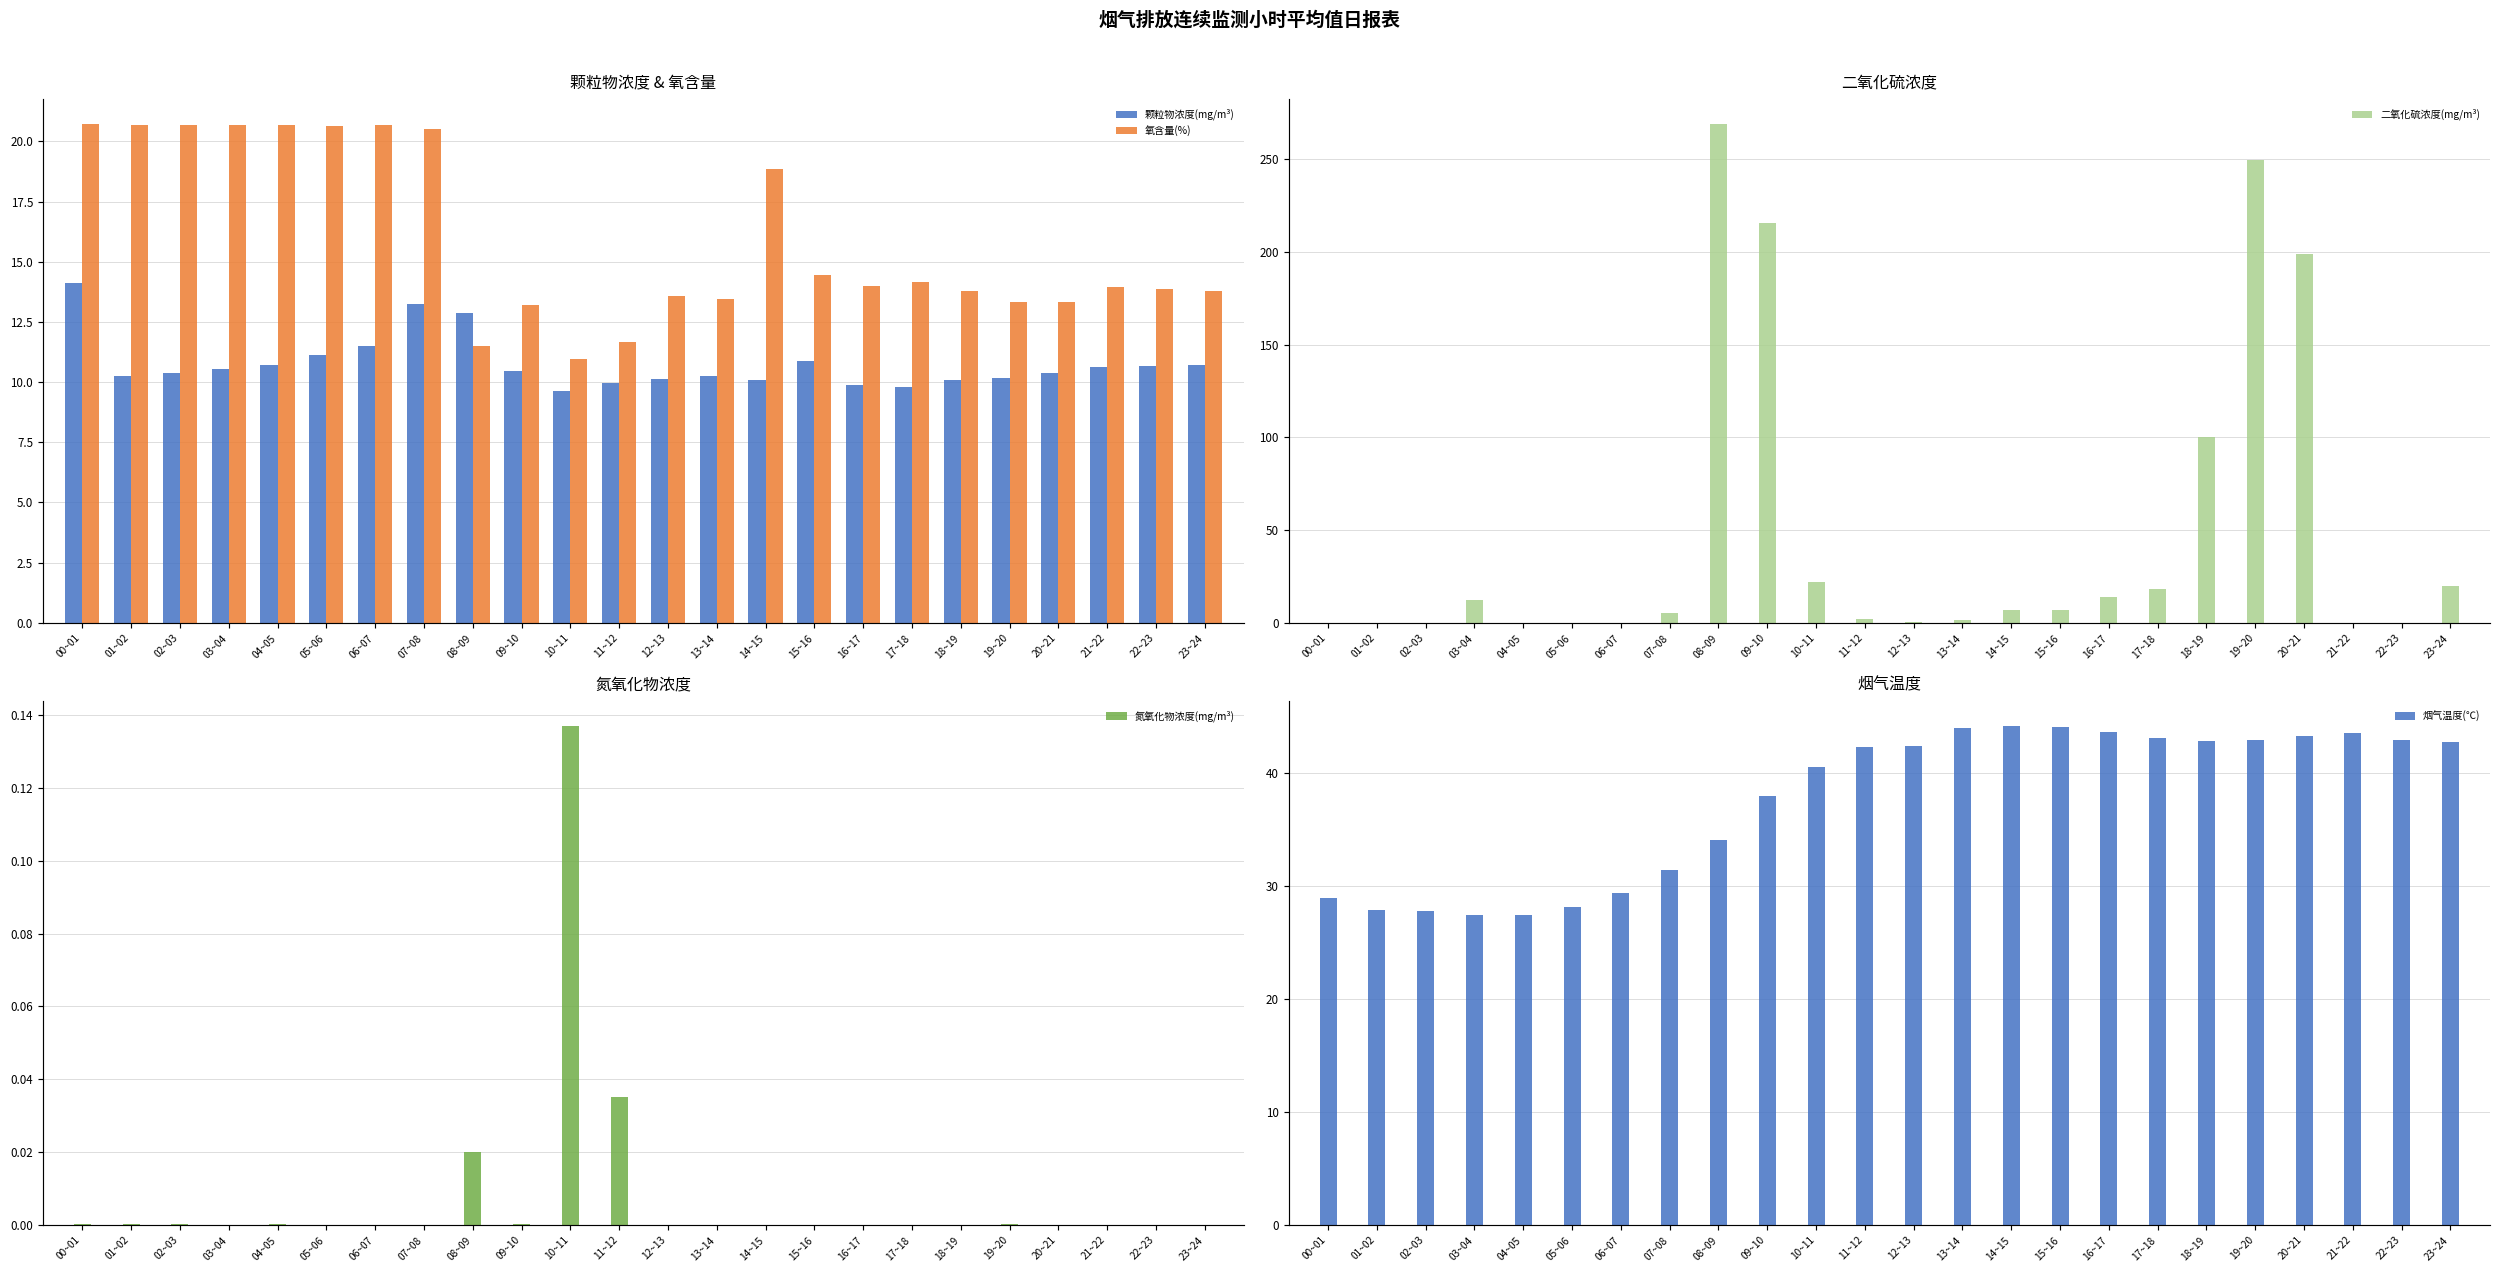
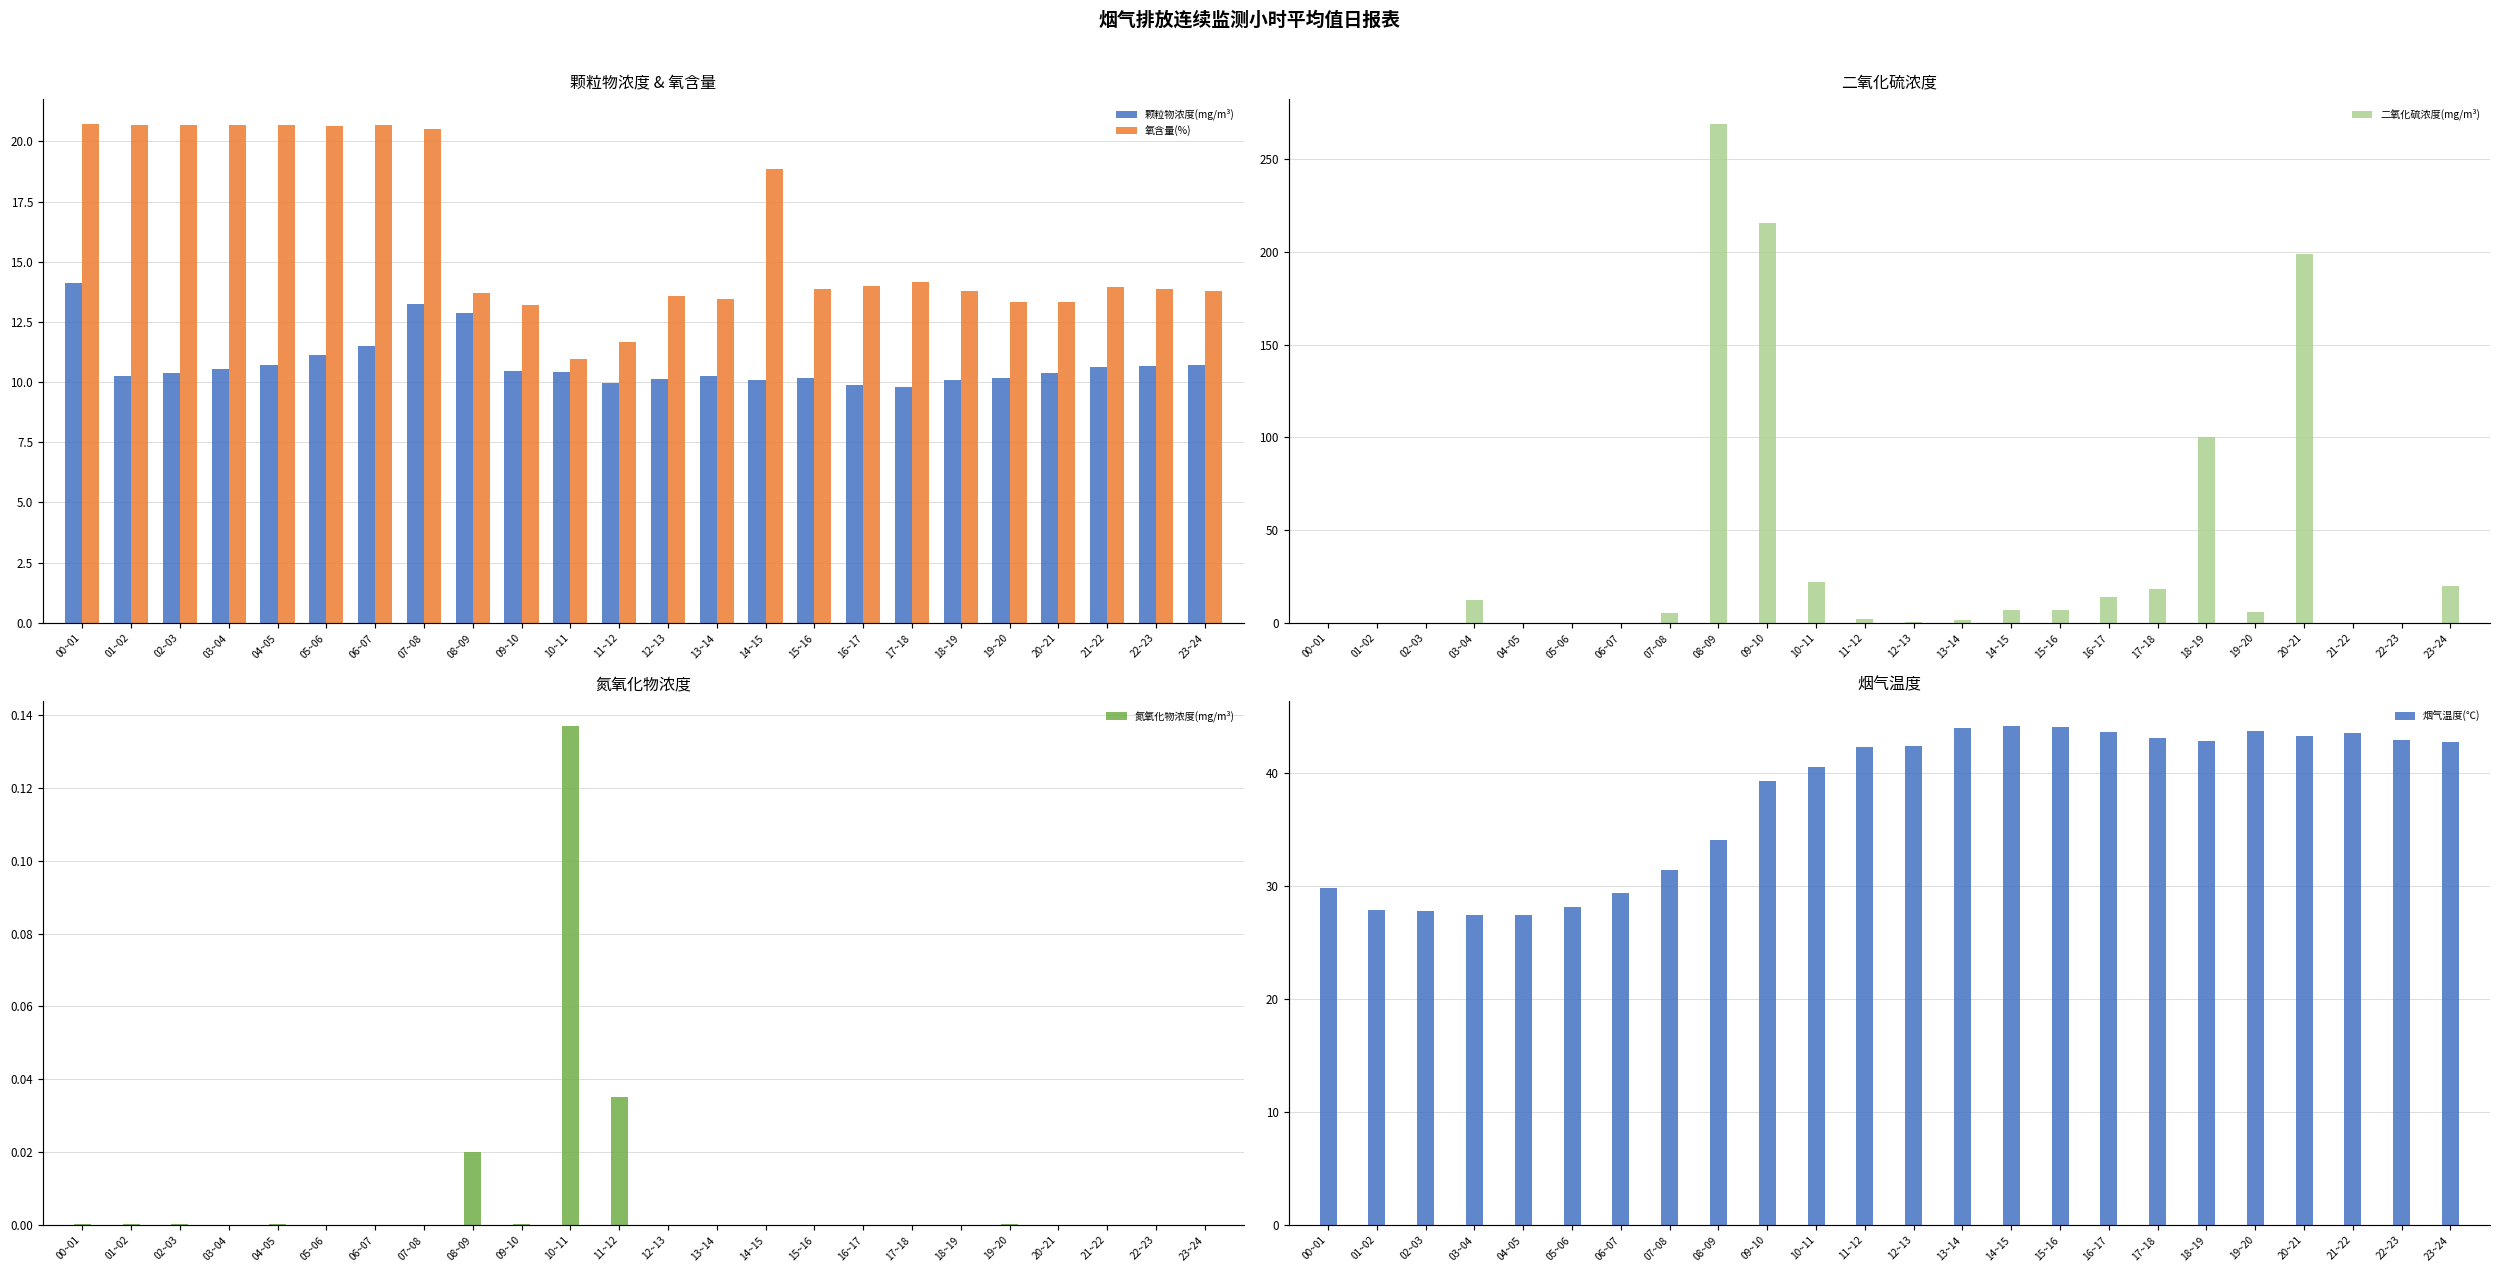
颗粒物浓度 & 氧含量, 氧含量(%), 08~09: 11.5 -> 13.7
颗粒物浓度 & 氧含量, 颗粒物浓度(mg/m³), 10~11: 9.6 -> 10.4
颗粒物浓度 & 氧含量, 颗粒物浓度(mg/m³), 15~16: 10.9 -> 10.2
颗粒物浓度 & 氧含量, 氧含量(%), 15~16: 14.5 -> 13.9
二氧化硫浓度, 19~20: 249 -> 6
烟气温度, 00~01: 28.9 -> 29.9
烟气温度, 09~10: 37.9 -> 39.3
烟气温度, 19~20: 42.9 -> 43.7
